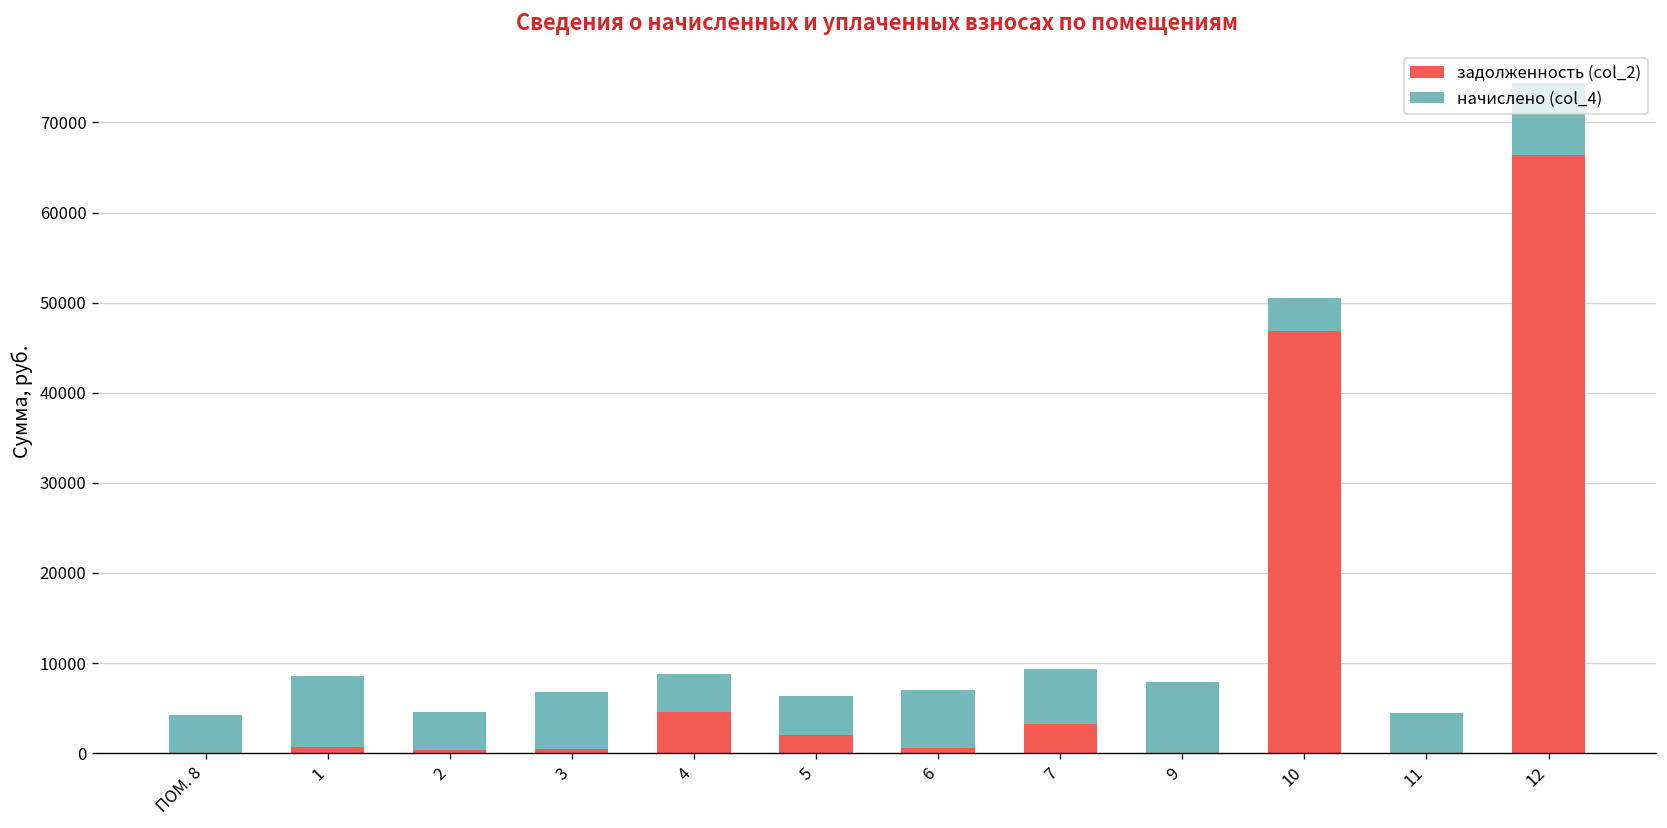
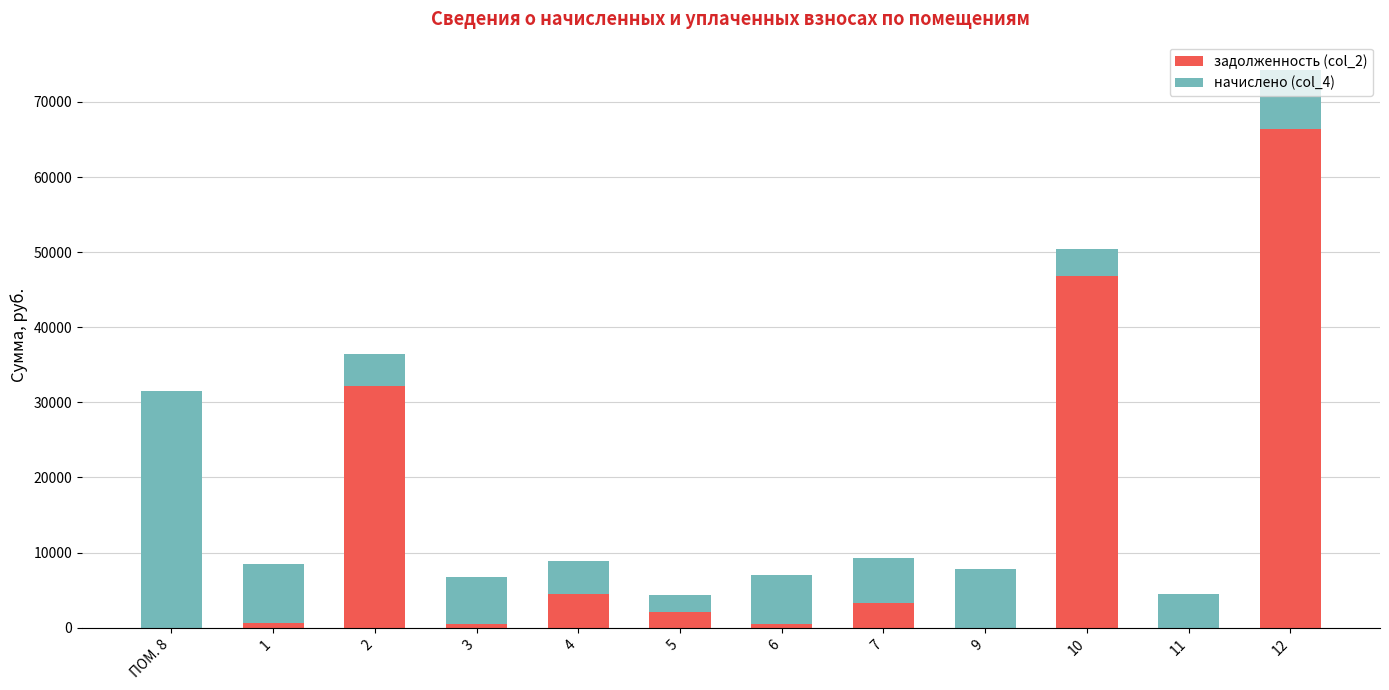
начислено (col_4), ПОМ. 8: 4000 -> 32000
задолженность (col_2), 2: 0 -> 32000
начислено (col_4), 5: 4000 -> 2000
